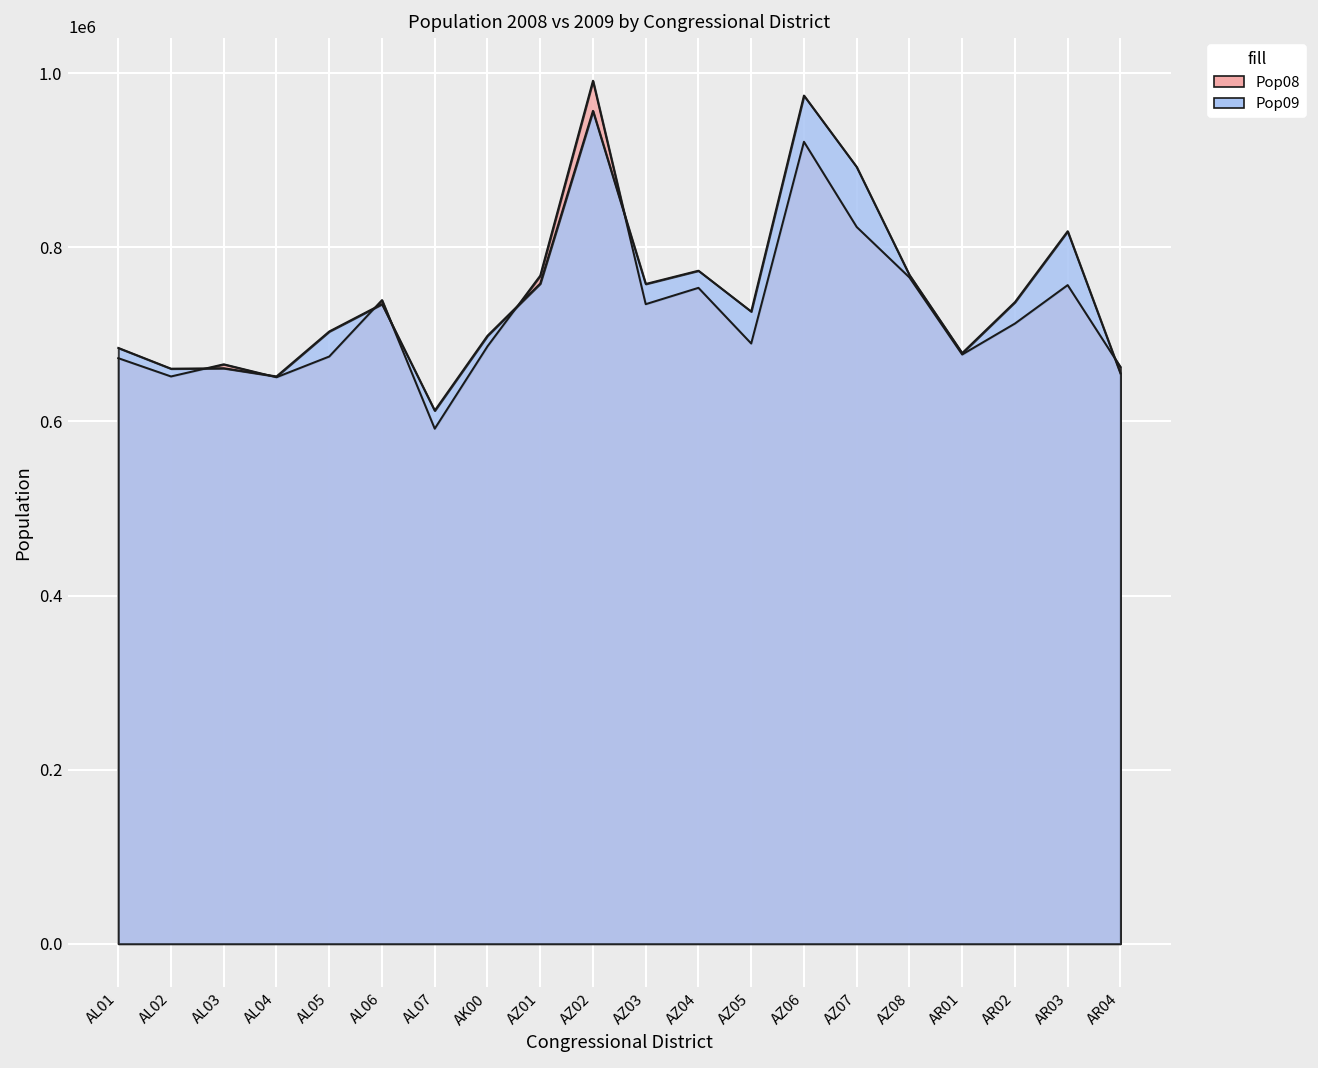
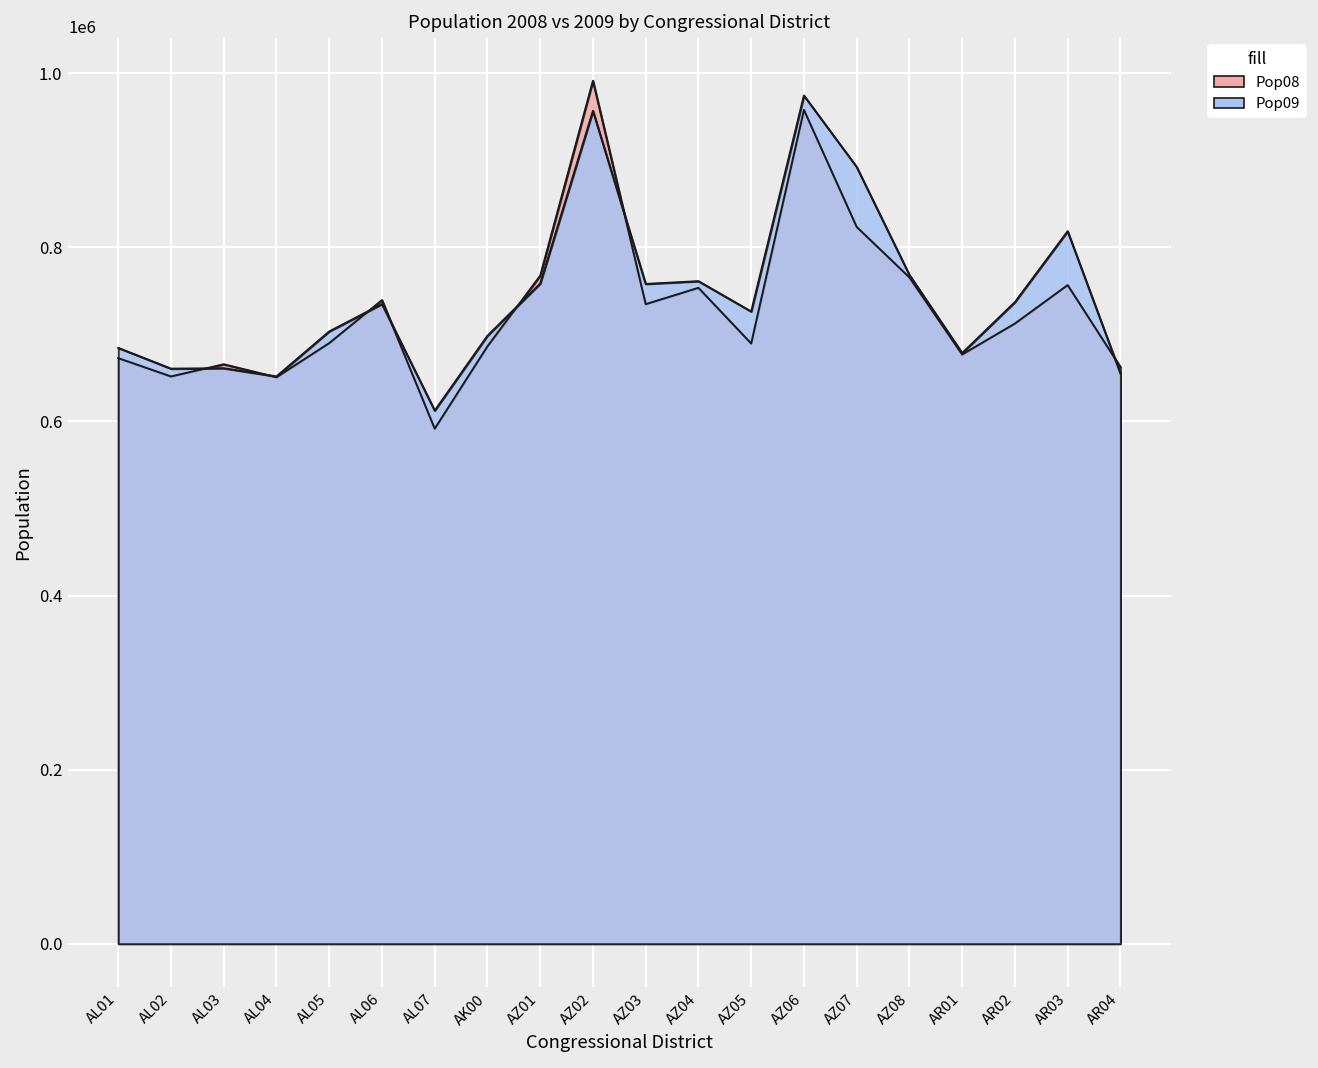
Pop08, AL05: 670000 -> 690000
Pop09, AZ04: 770000 -> 760000
Pop08, AZ06: 920000 -> 960000
